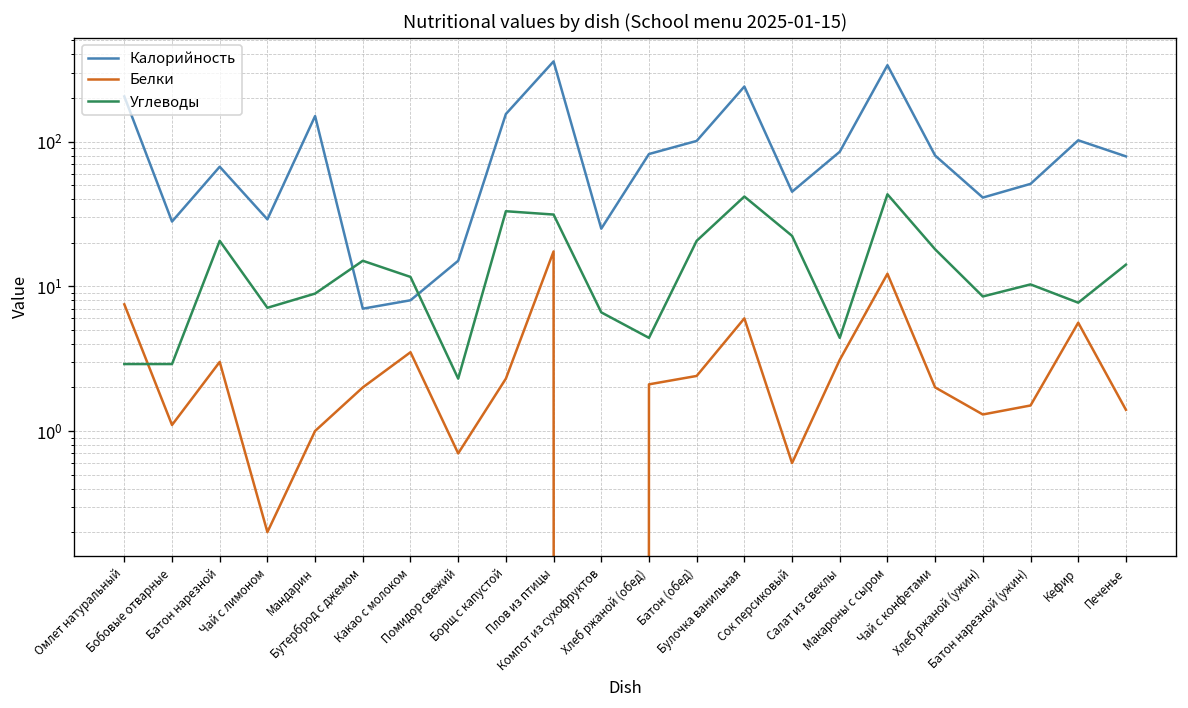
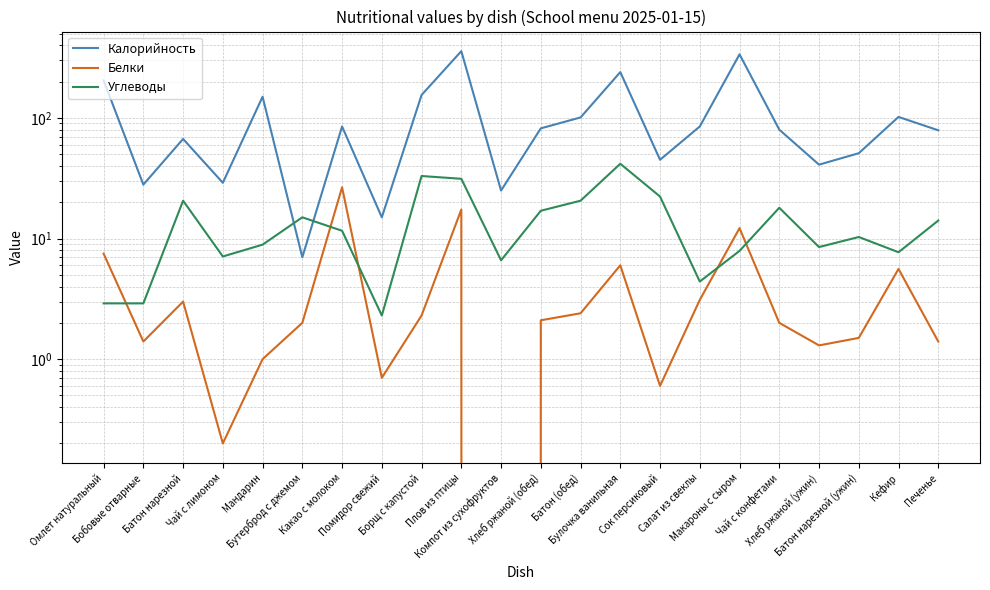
Белки, Бобовые отварные: 1.1 -> 1.4
Калорийность, Какао с молоком: 8 -> 90
Белки, Какао с молоком: 3.5 -> 27
Углеводы, Хлеб ржаной (обед): 4.4 -> 17
Углеводы, Макароны с сыром: 43 -> 8
